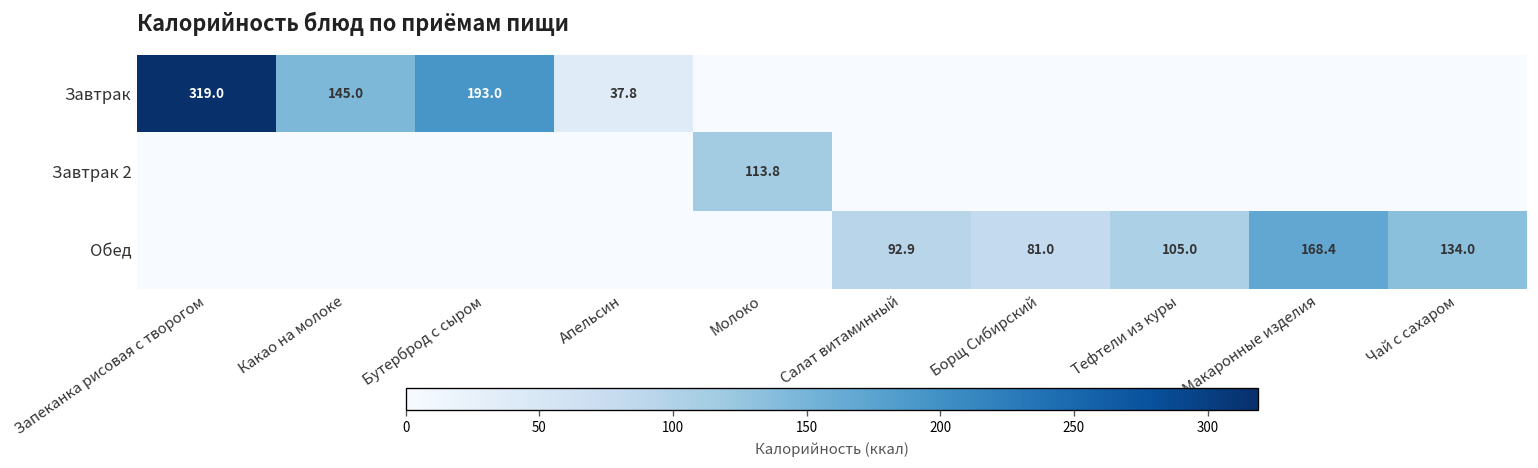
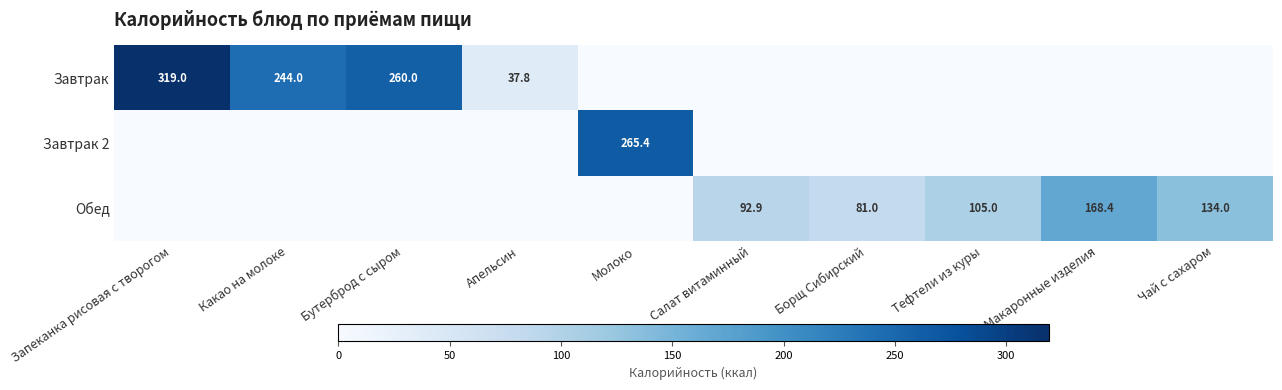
Завтрак, Какао на молоке: 145.0 -> 244.0
Завтрак, Бутерброд с сыром: 193.0 -> 260.0
Завтрак 2, Молоко: 113.8 -> 265.4
